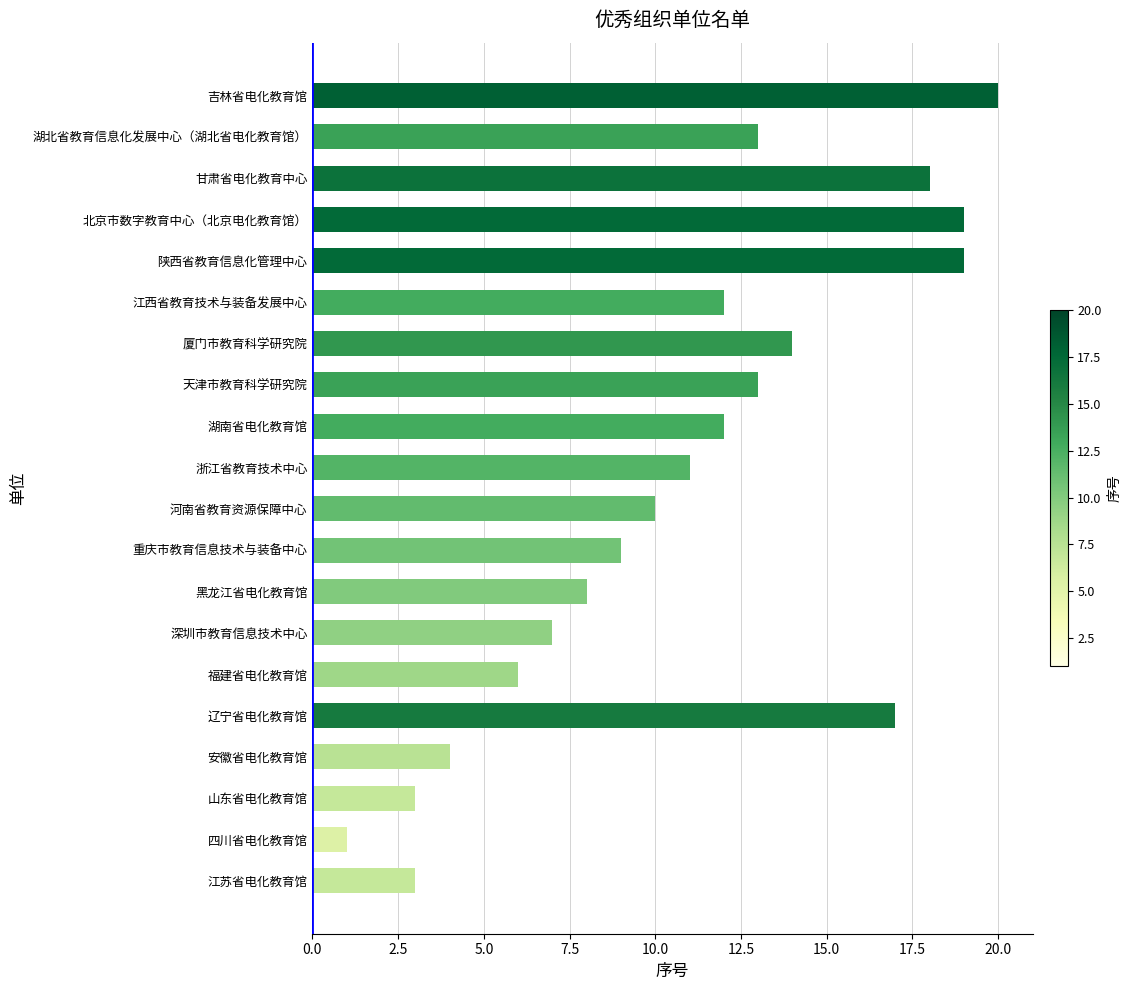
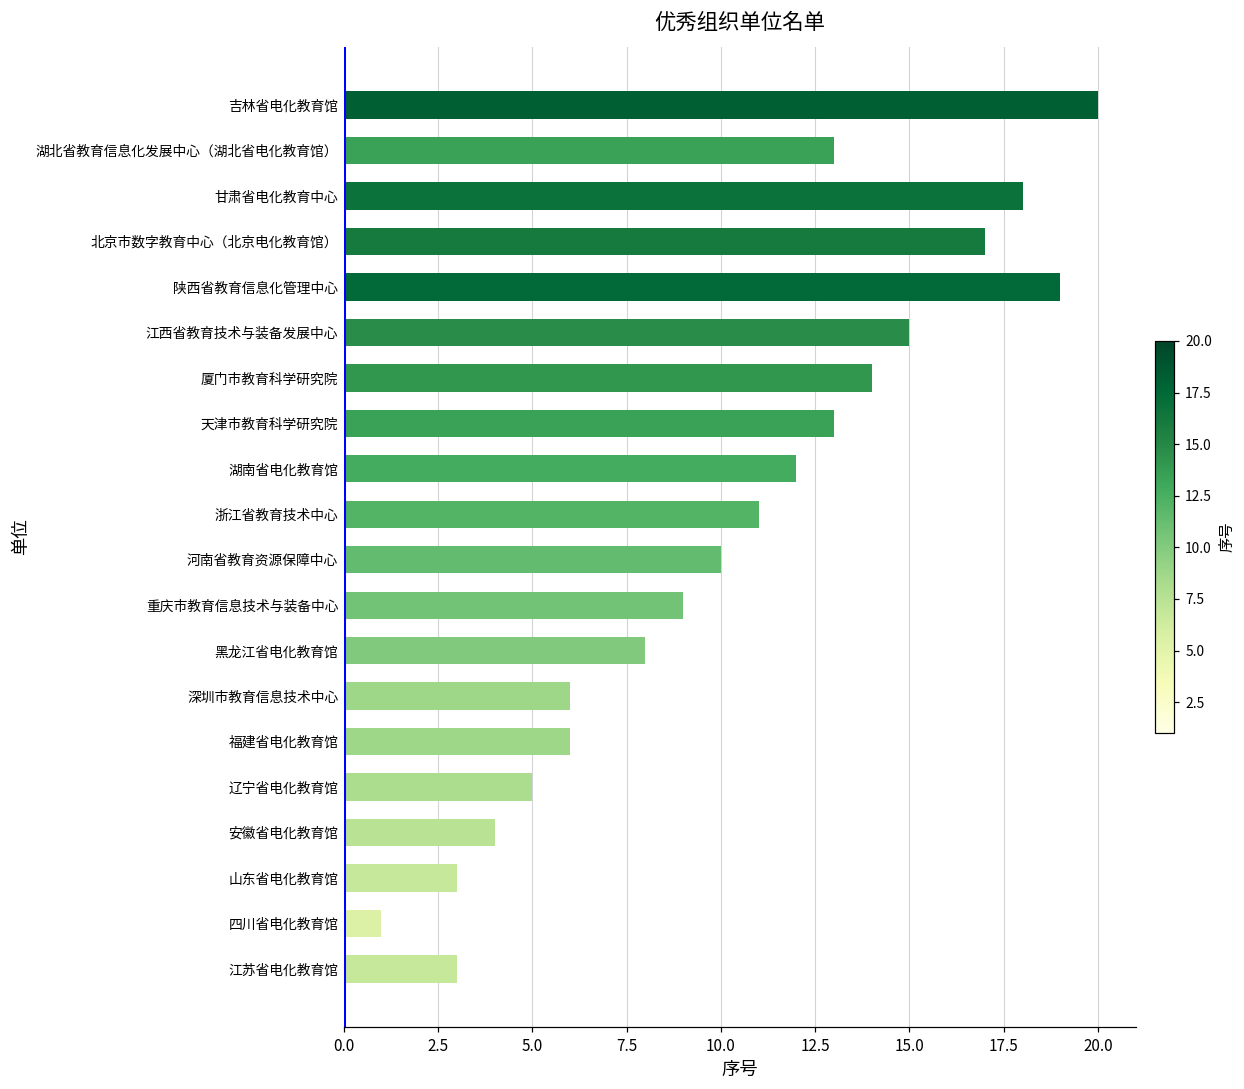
北京市数字教育中心（北京电化教育馆）: 19 -> 17
江西省教育技术与装备发展中心: 12 -> 15
深圳市教育信息技术中心: 7 -> 6
辽宁省电化教育馆: 17 -> 5
